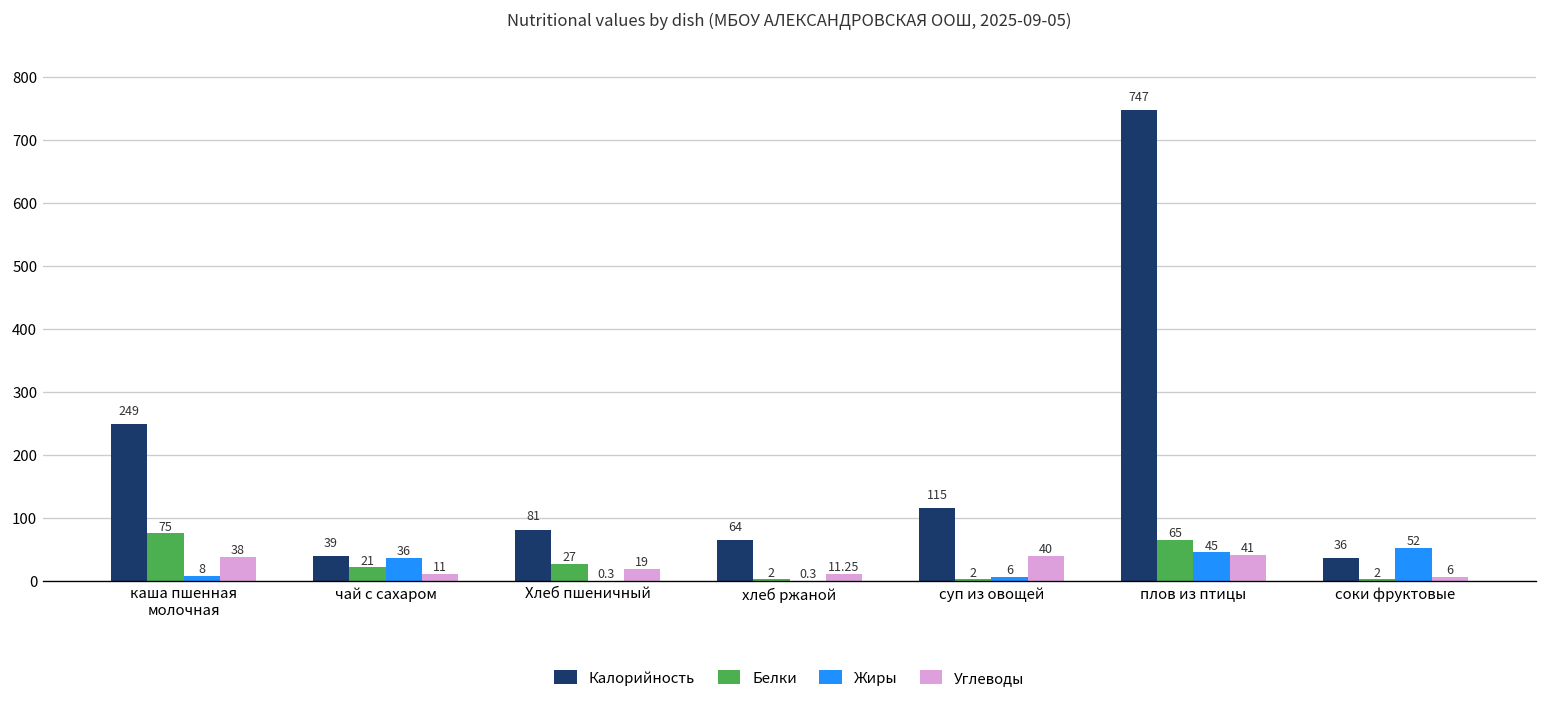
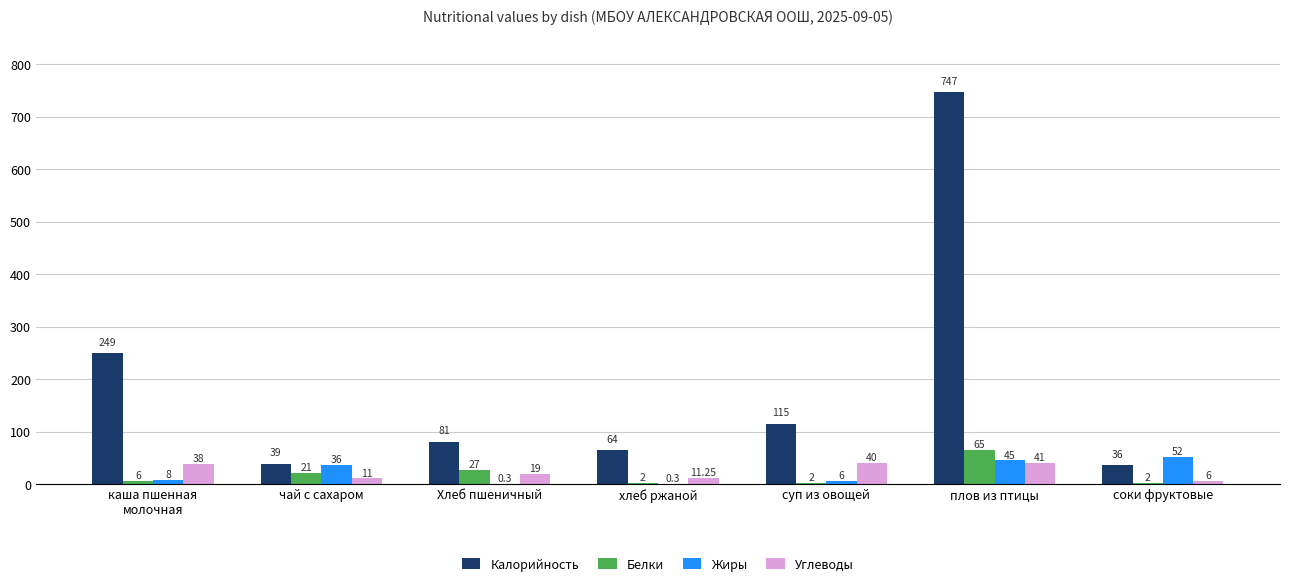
Белки, каша пшенная молочная: 75 -> 6
